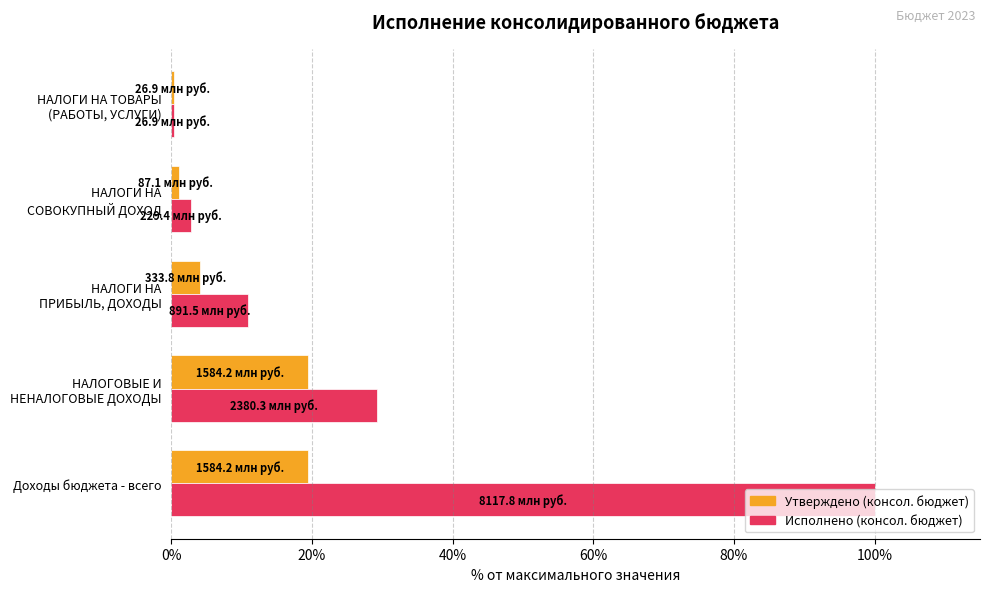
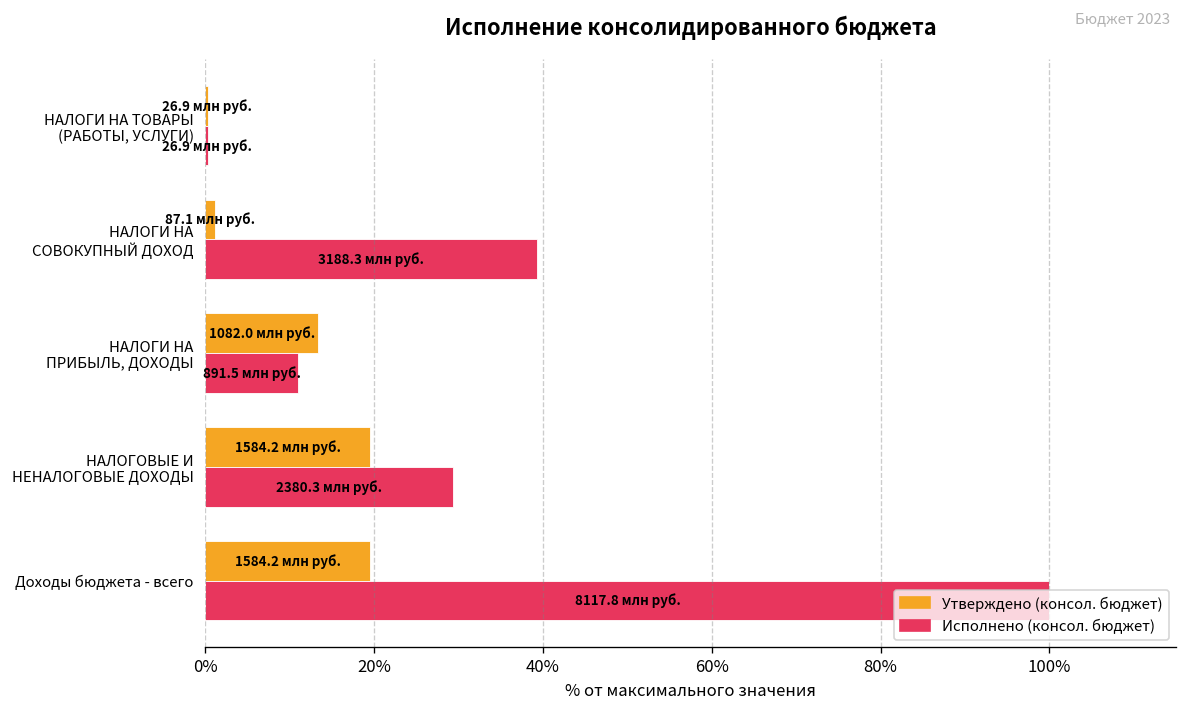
Исполнено (консол. бюджет), НАЛОГИ НА СОВОКУПНЫЙ ДОХОД: 229.4 -> 3188.3
Утверждено (консол. бюджет), НАЛОГИ НА ПРИБЫЛЬ, ДОХОДЫ: 333.8 -> 1082.0
